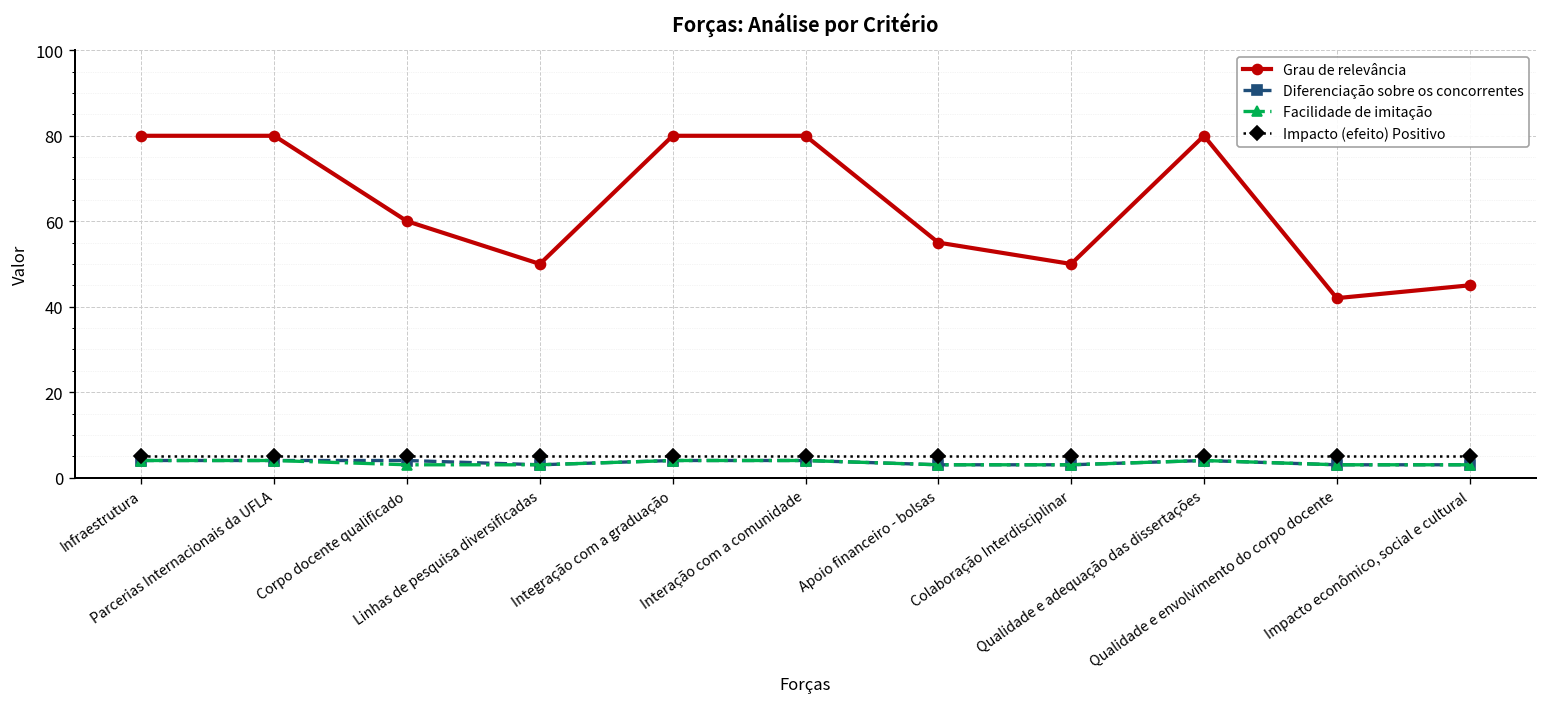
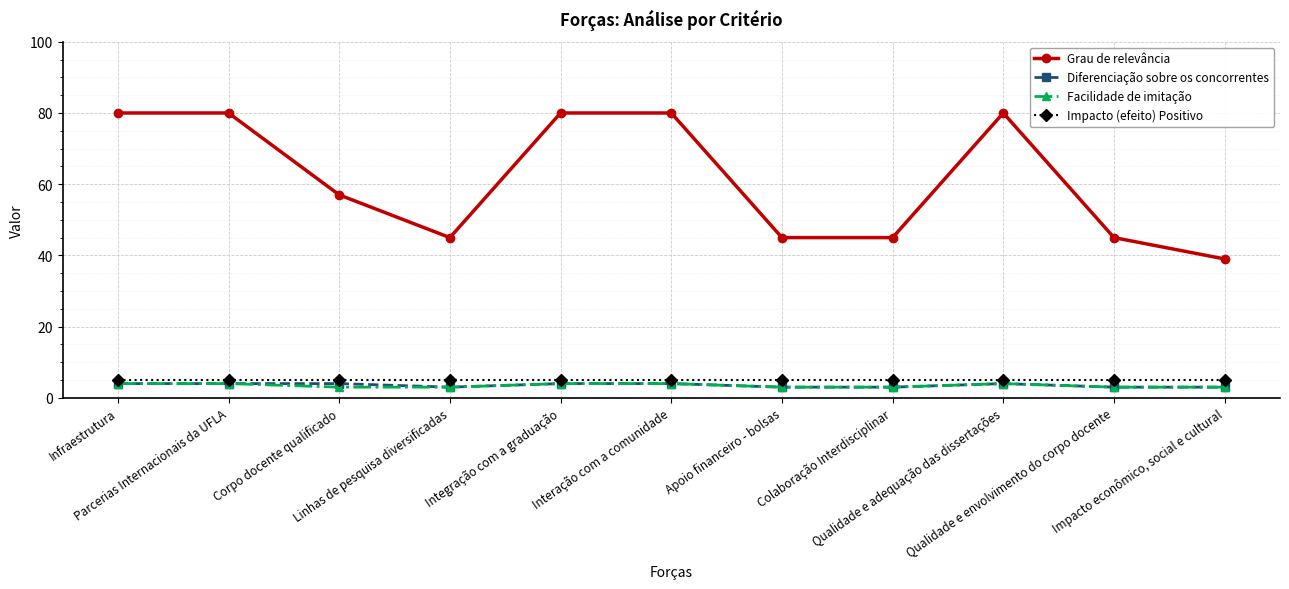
Grau de relevância, Corpo docente qualificado: 60 -> 57
Grau de relevância, Linhas de pesquisa diversificadas: 50 -> 45
Grau de relevância, Apoio financeiro - bolsas: 55 -> 45
Grau de relevância, Colaboração Interdisciplinar: 50 -> 45
Grau de relevância, Qualidade e envolvimento do corpo docente: 42 -> 45
Grau de relevância, Impacto econômico, social e cultural: 45 -> 39
